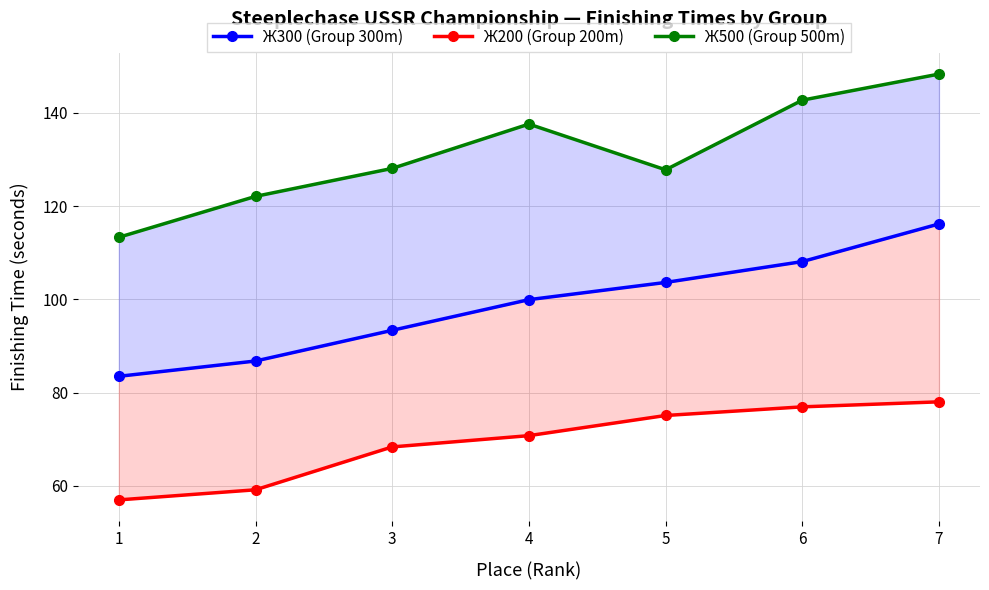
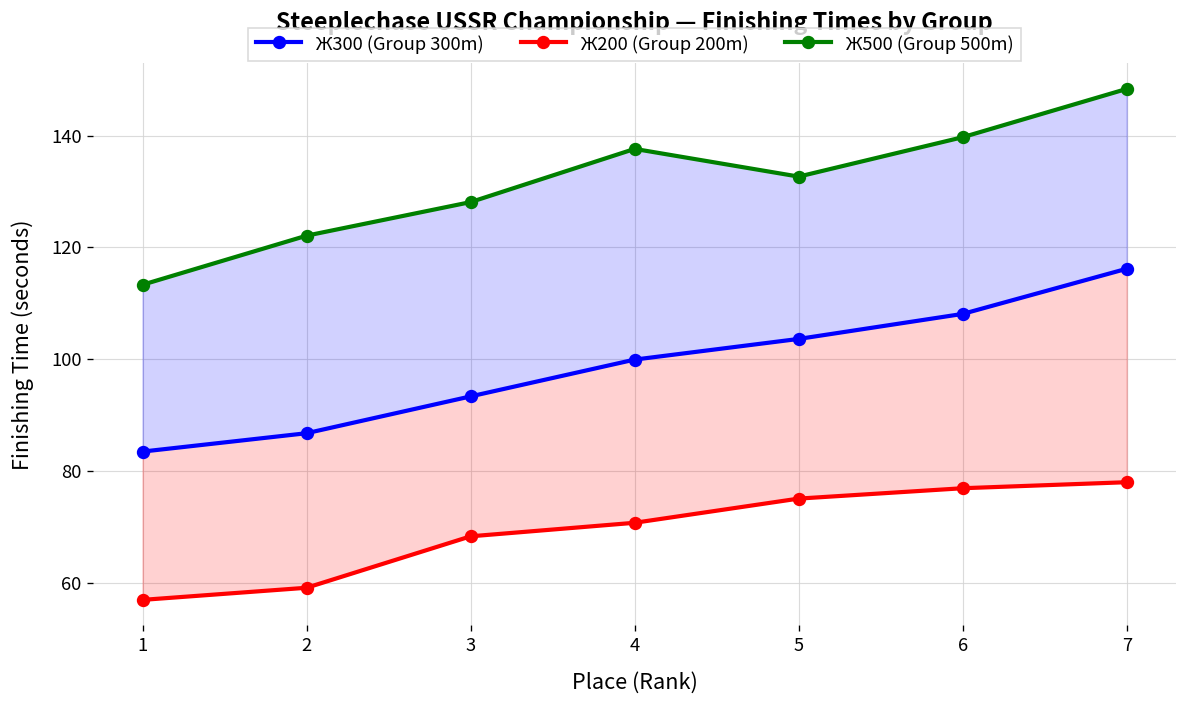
Ж500 (Group 500m), 5: 128 -> 133
Ж500 (Group 500m), 6: 143 -> 140
